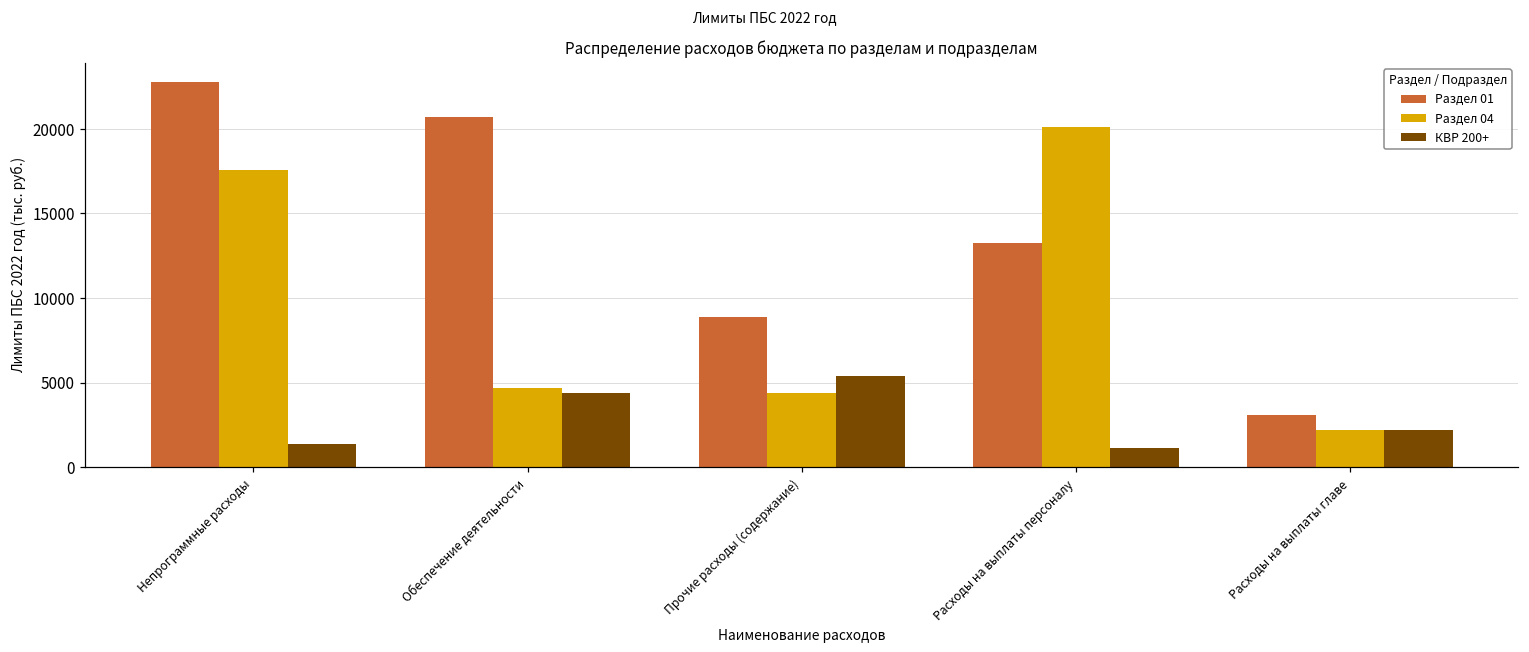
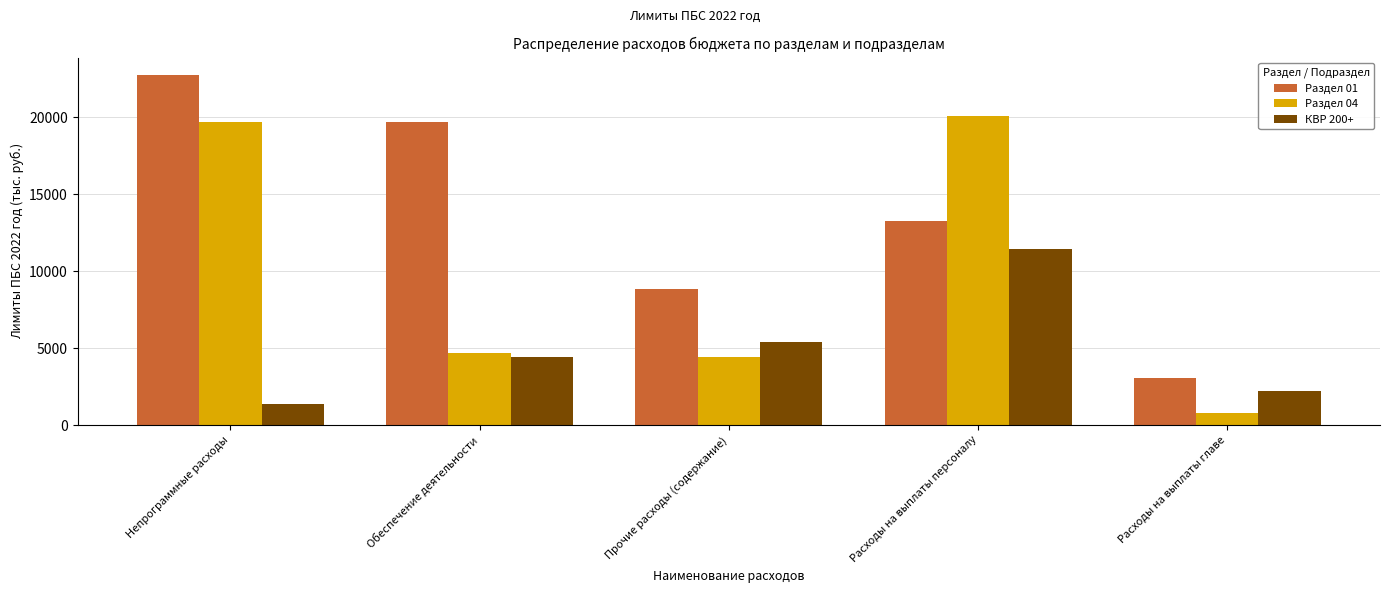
Раздел 04, Непрограммные расходы: 17500 -> 19700
Раздел 01, Обеспечение деятельности: 20700 -> 19700
КВР 200+, Расходы на выплаты персоналу: 1100 -> 11500
Раздел 04, Расходы на выплаты главе: 2200 -> 800
